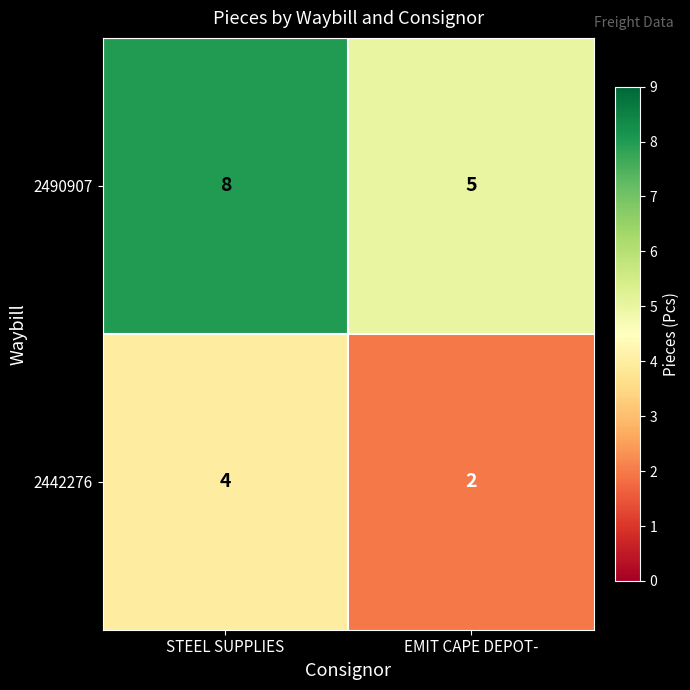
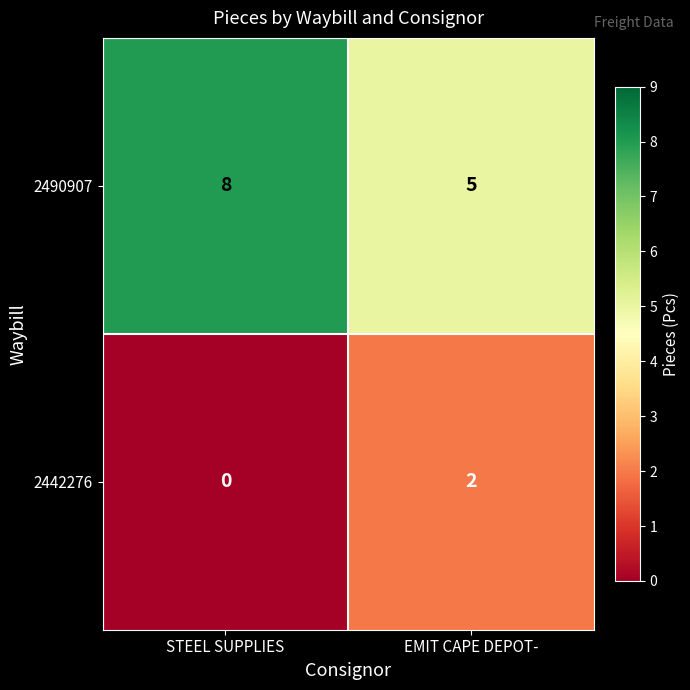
2442276, STEEL SUPPLIES: 4 -> 0
